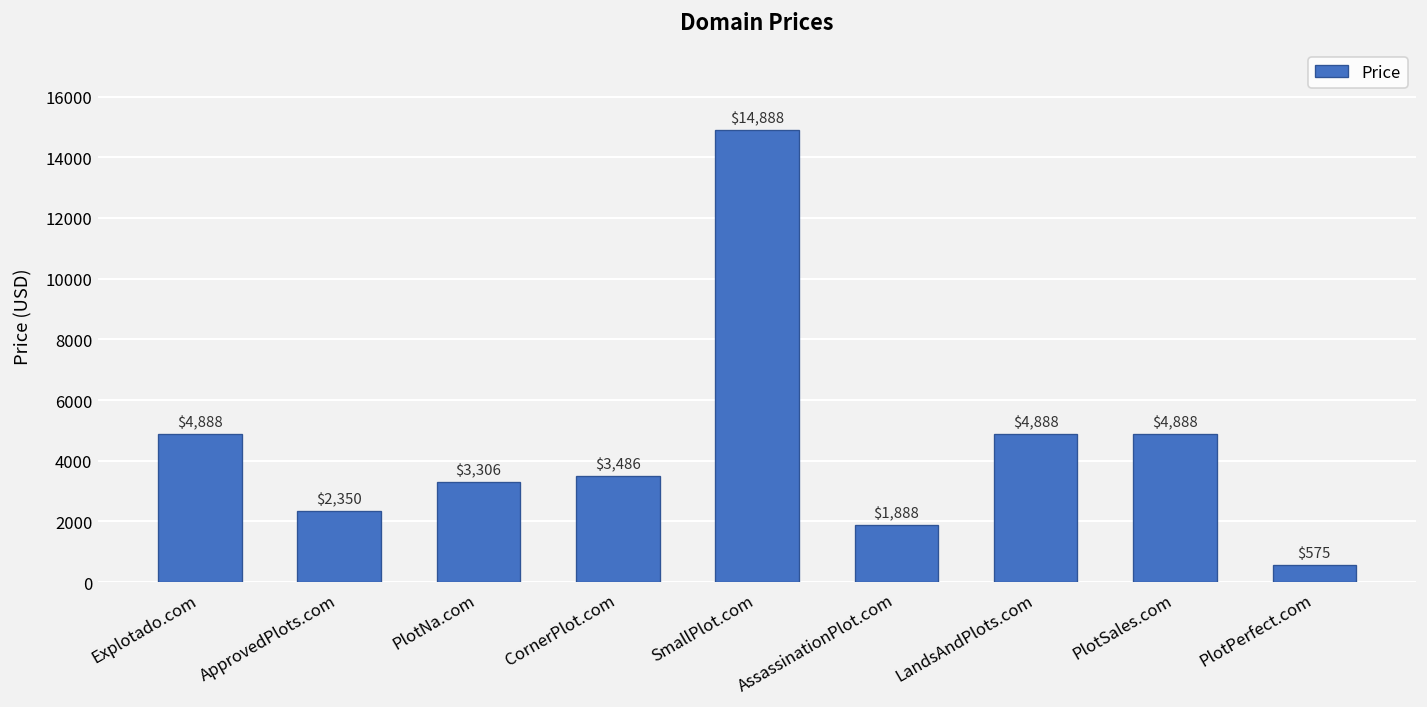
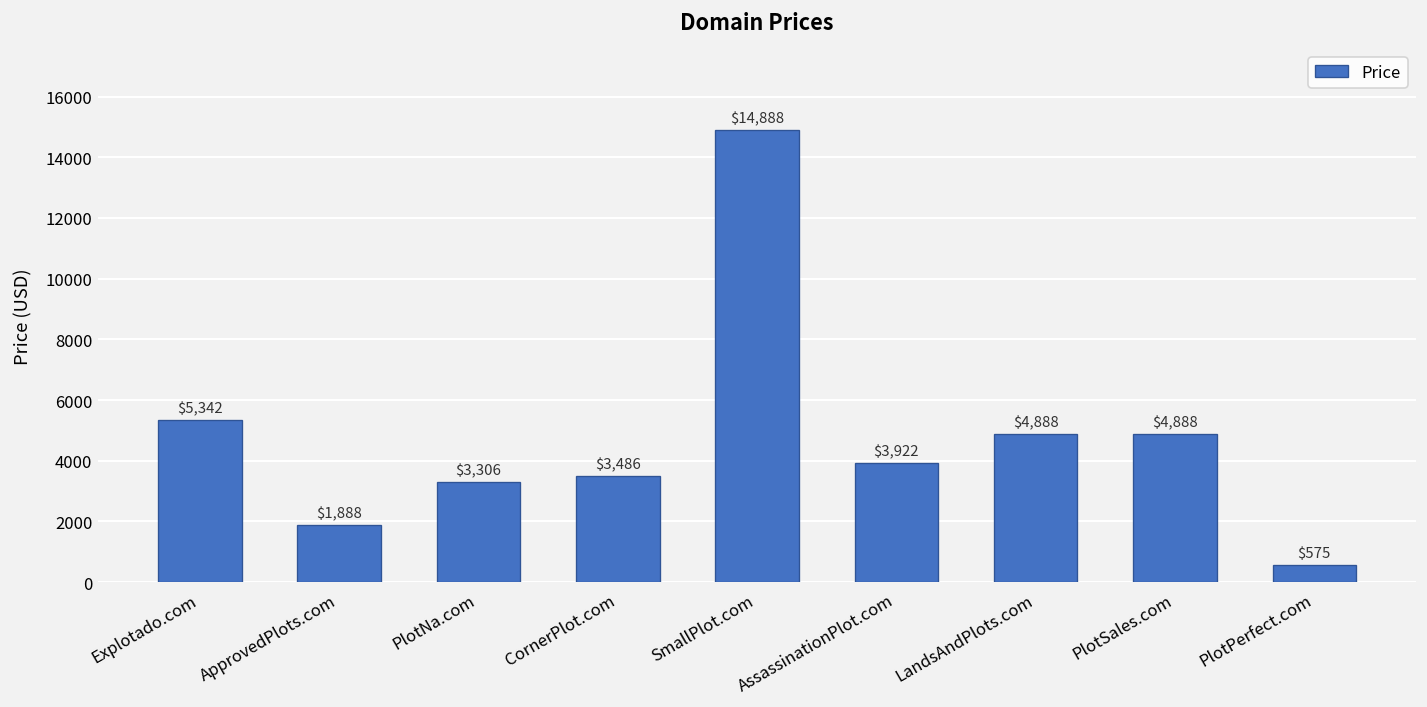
Explotado.com: $4,888 -> $5,342
ApprovedPlots.com: $2,350 -> $1,888
AssassinationPlot.com: $1,888 -> $3,922
